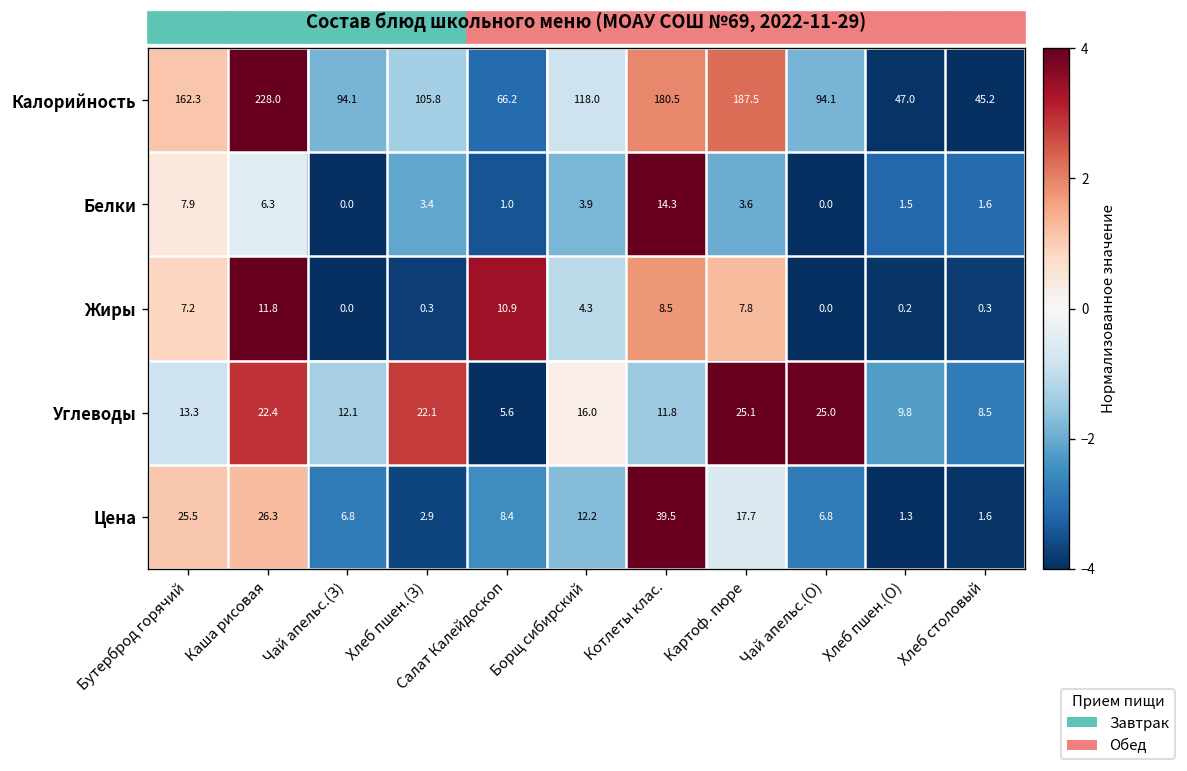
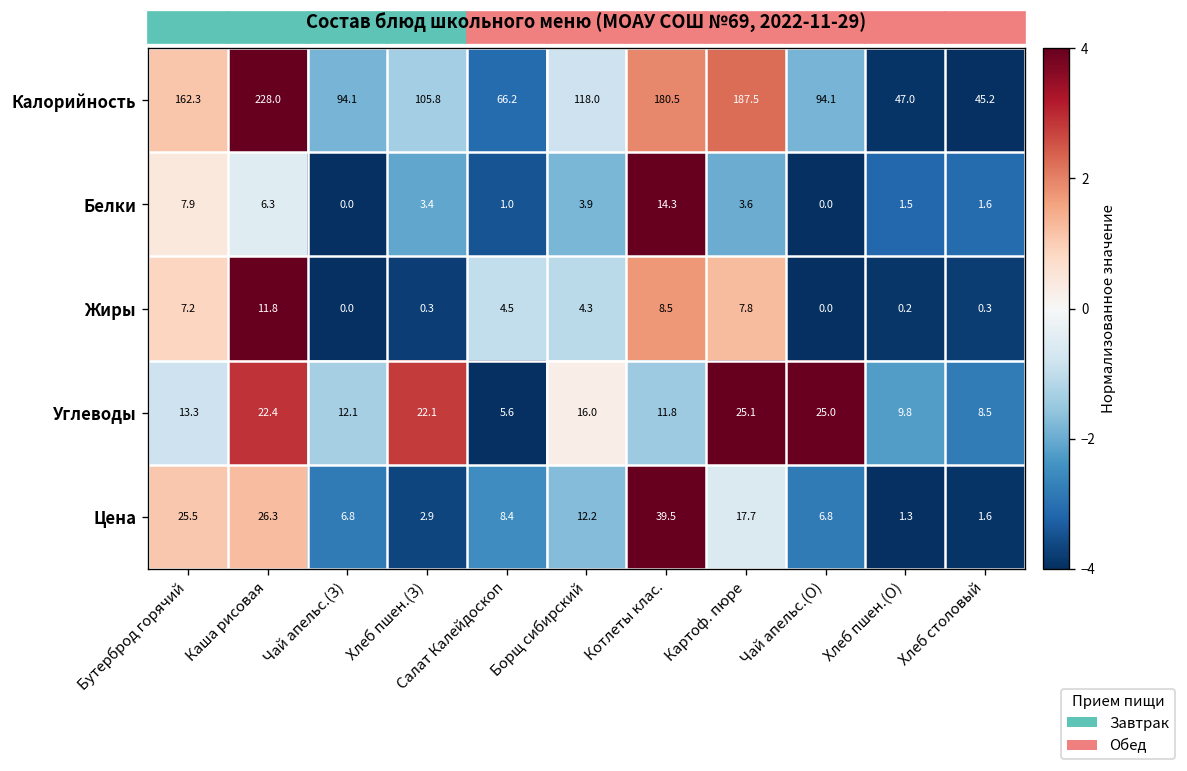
Жиры, Салат Калейдоскоп: 10.9 -> 4.5
